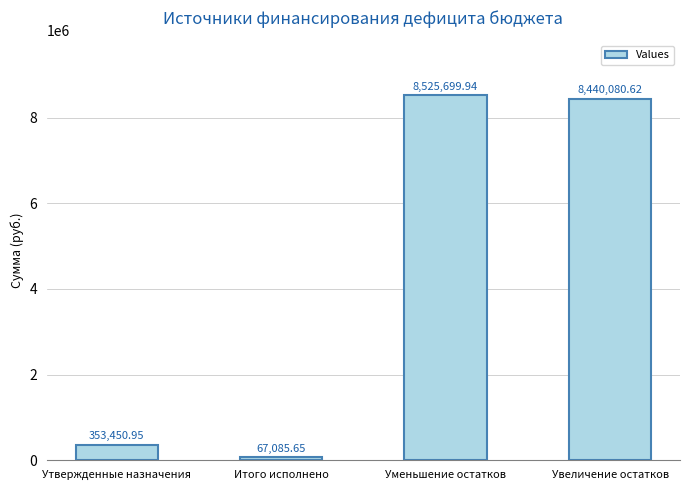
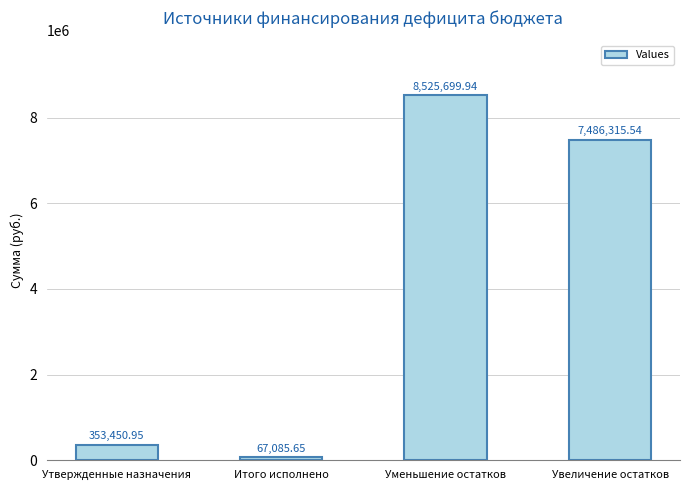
Увеличение остатков: 8,440,080.62 -> 7,486,315.54
